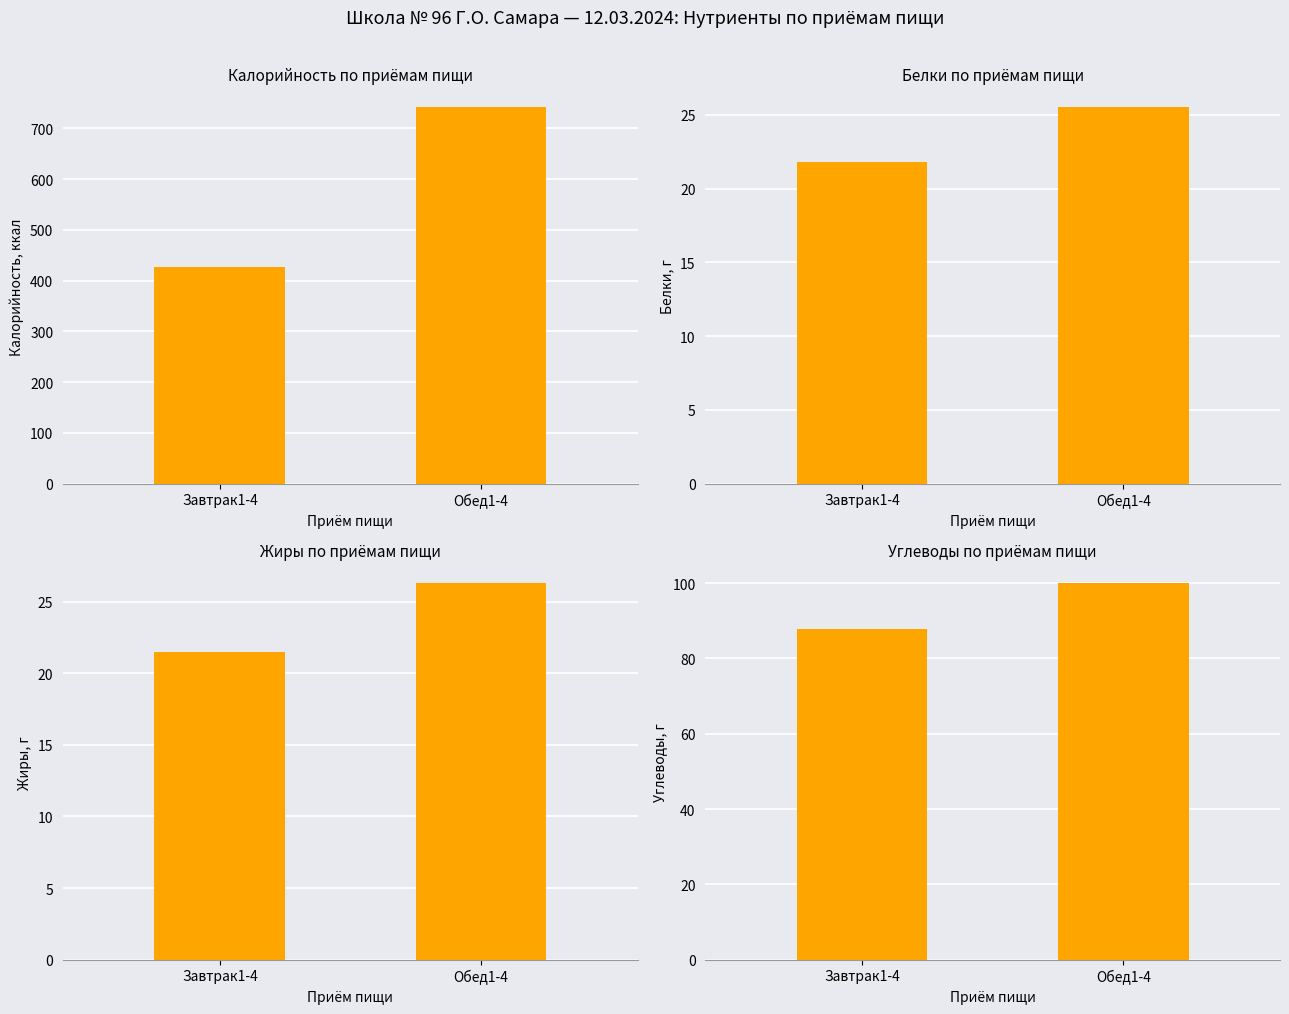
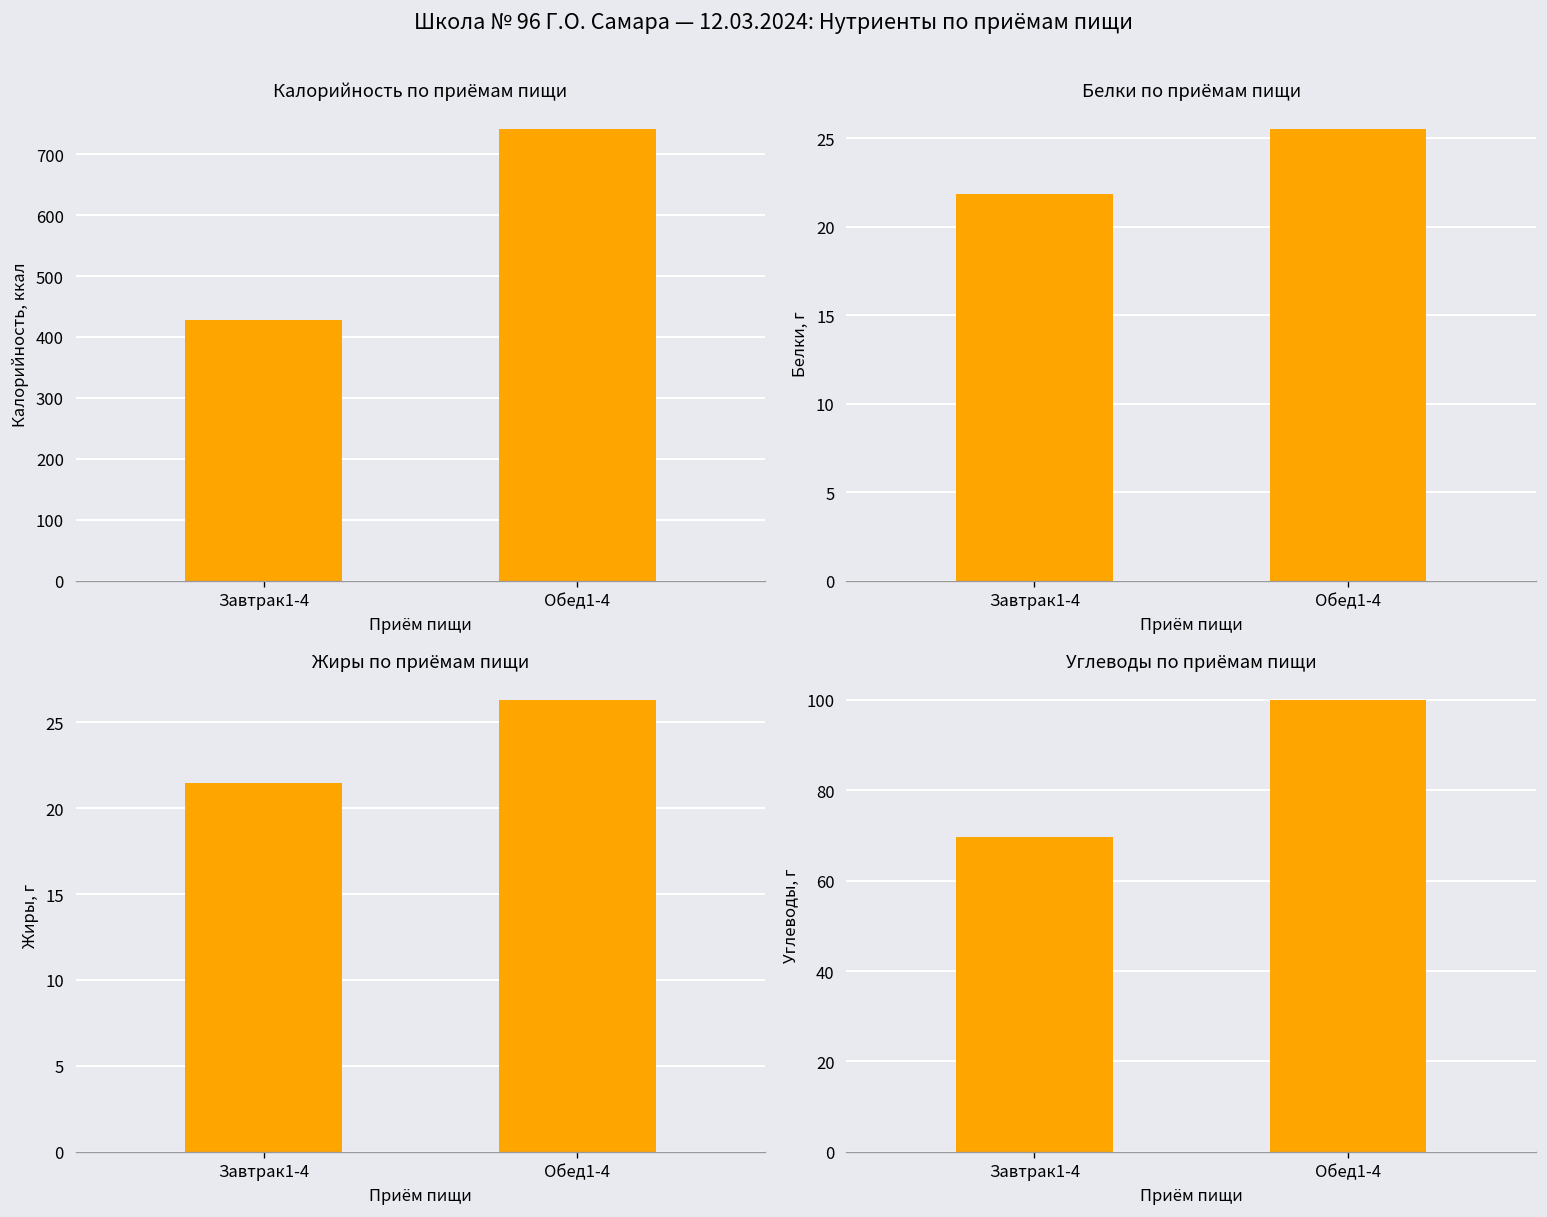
Углеводы по приёмам пищи, Завтрак1-4: 88 -> 70
